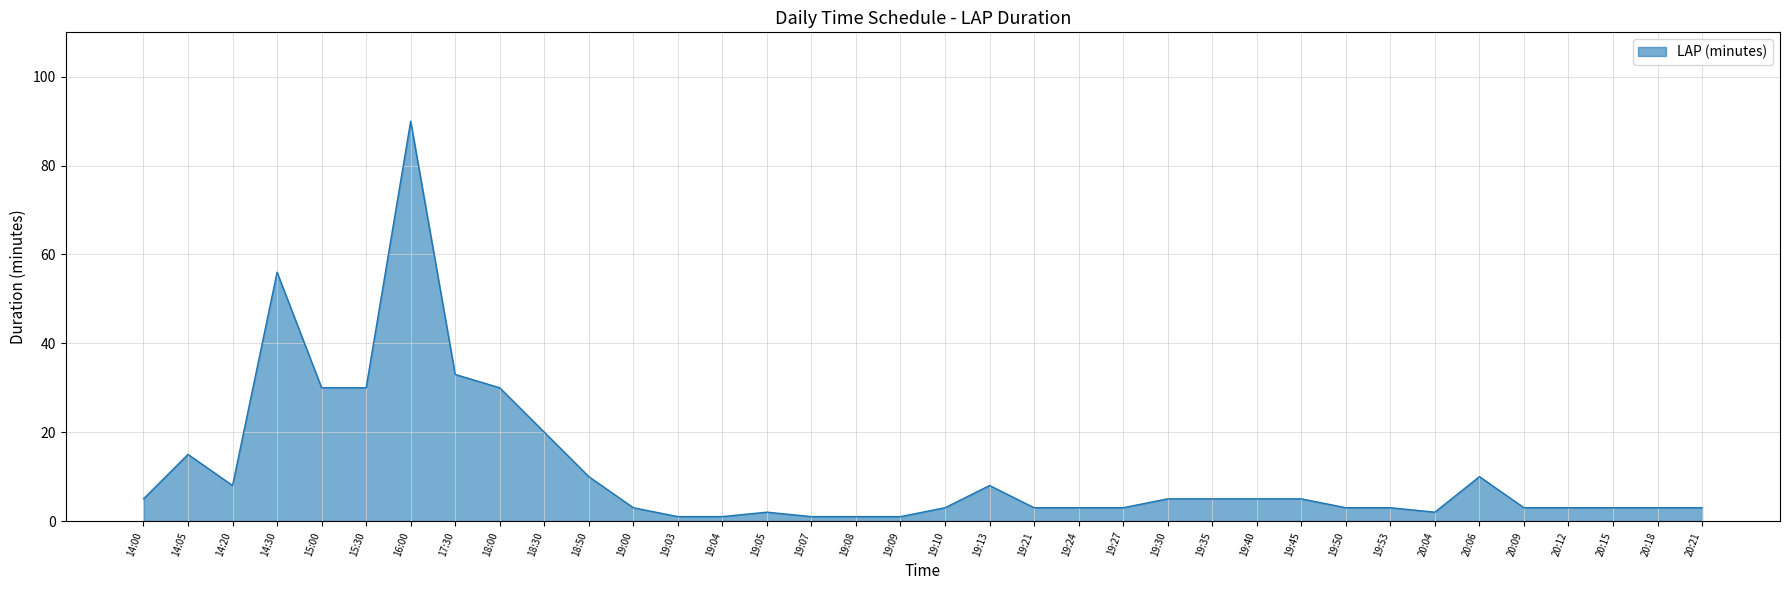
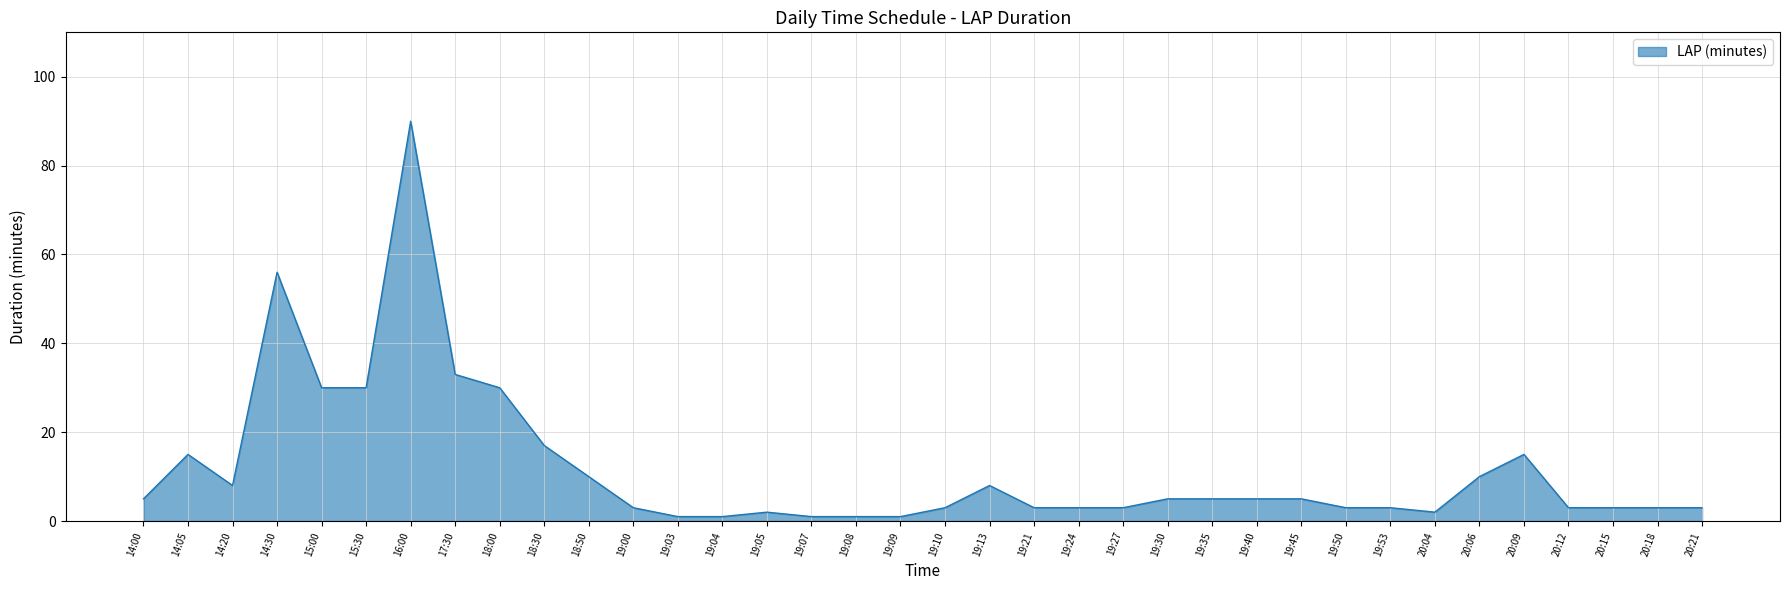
18:30: 20 -> 17
20:09: 3 -> 15
